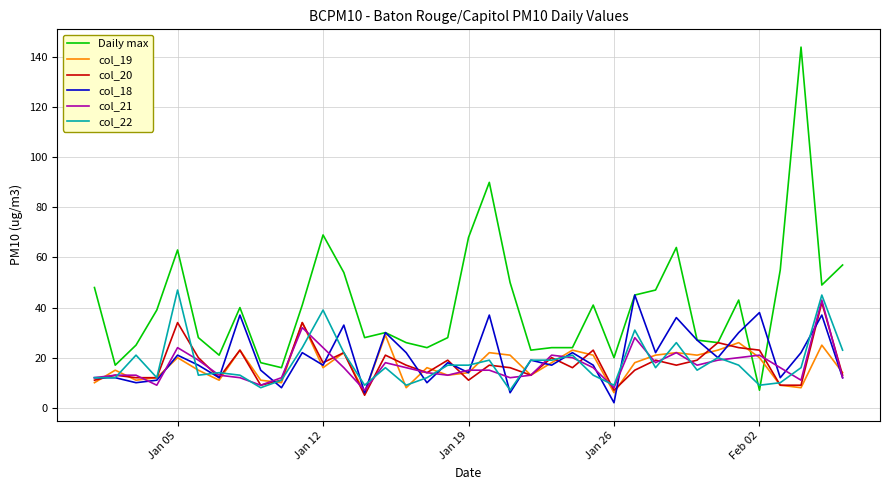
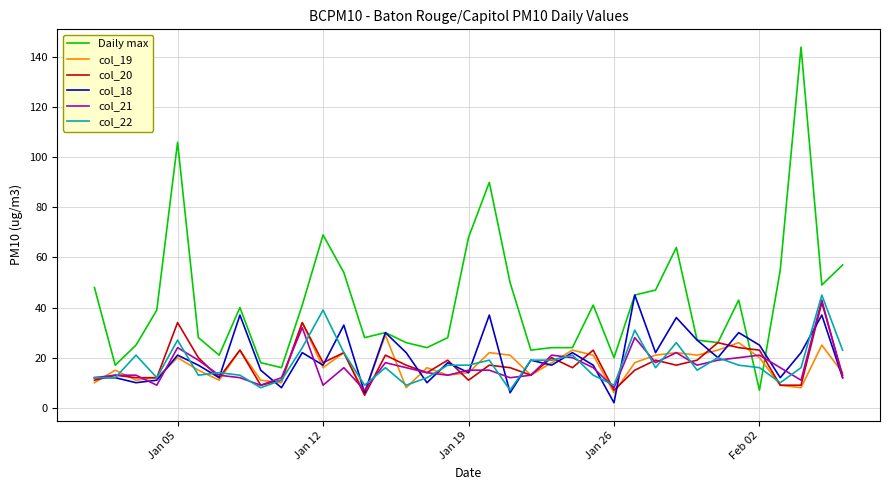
Daily max, Jan 05: 63 -> 106
col_22, Jan 05: 47 -> 27
col_21, Jan 12: 24 -> 9
col_18, Feb 02: 38 -> 25
col_22, Feb 02: 9 -> 16
